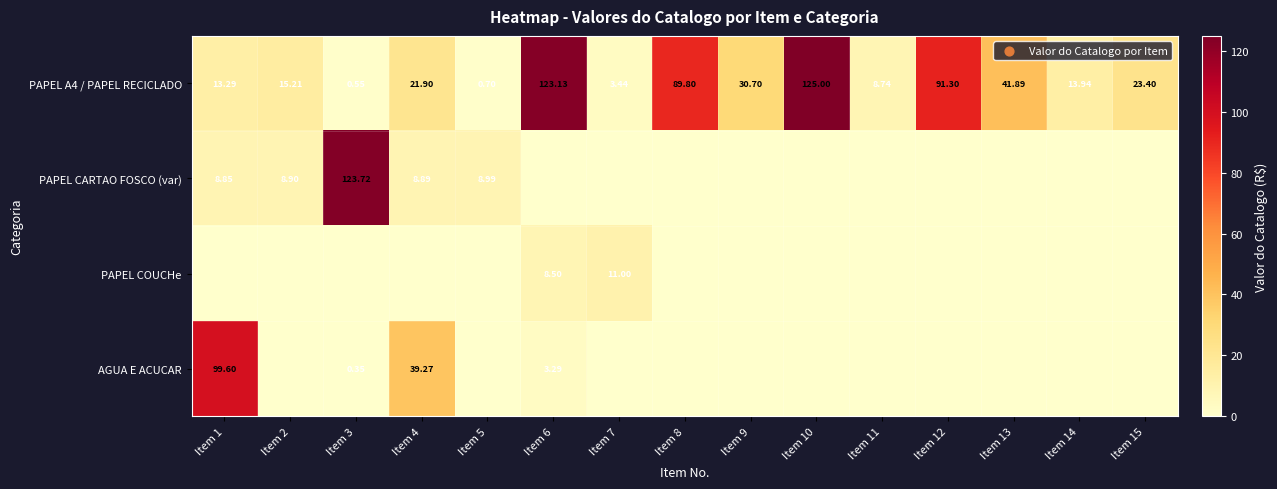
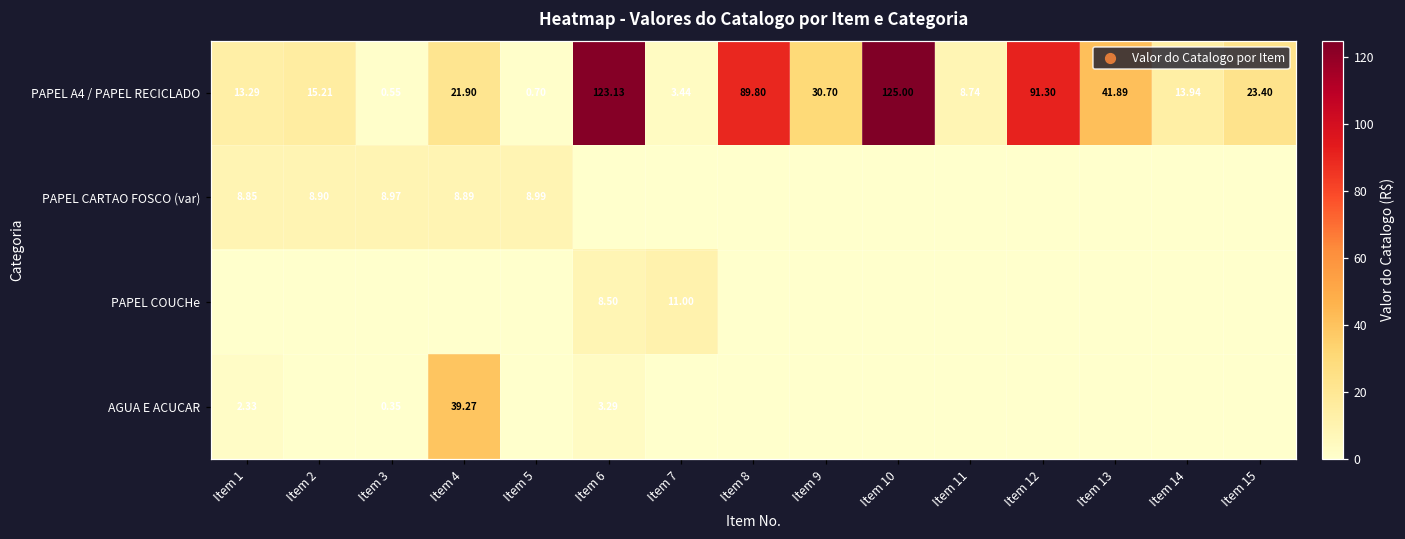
PAPEL CARTAO FOSCO (var), Item 3: 123.72 -> 8.97
AGUA E ACUCAR, Item 1: 99.60 -> 2.33
